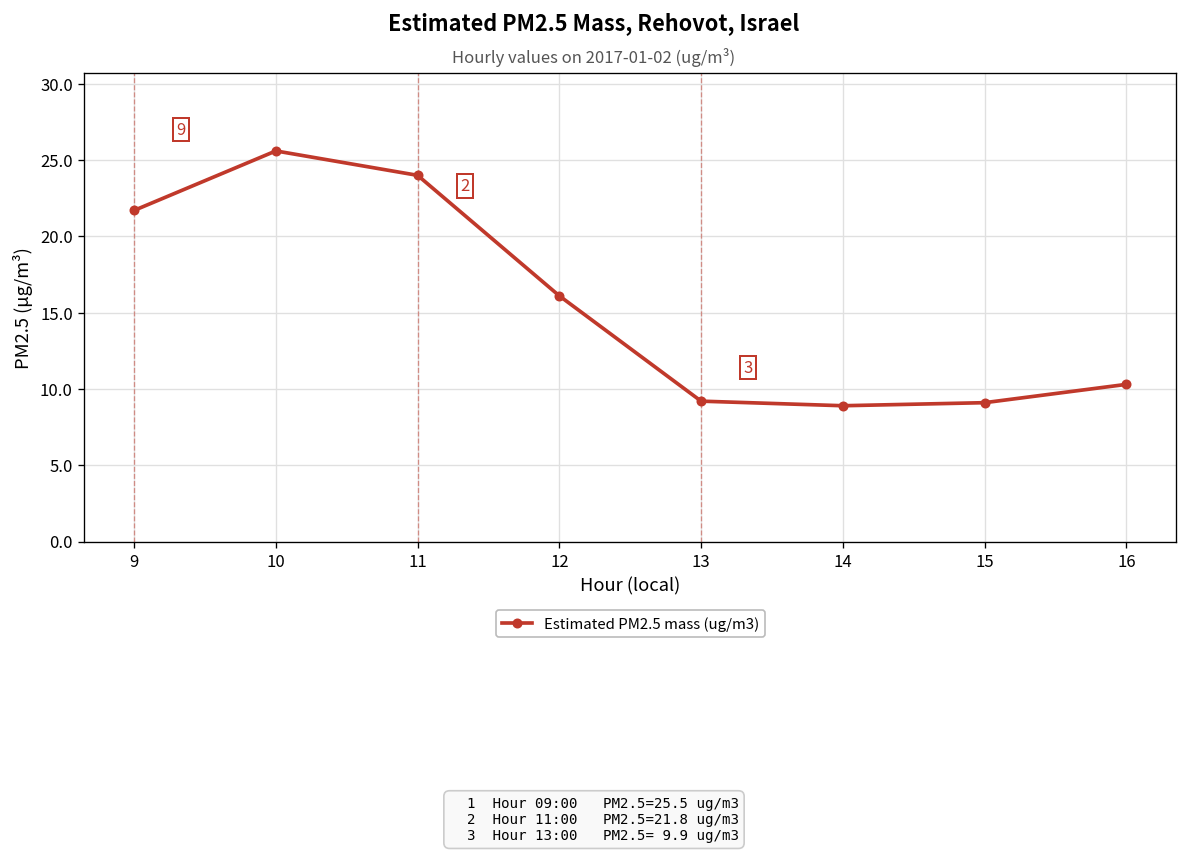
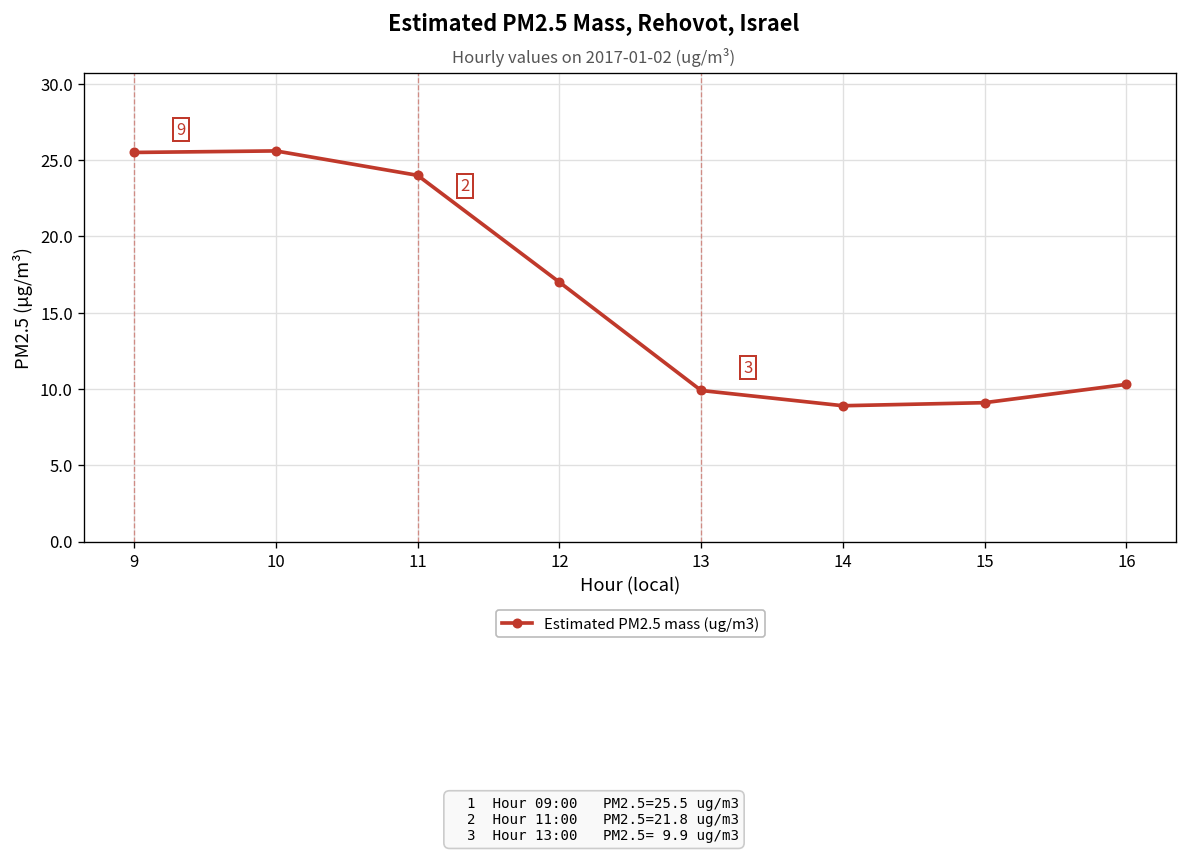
9: 21.7 -> 25.5
12: 16.1 -> 17.0
13: 9.2 -> 9.9
